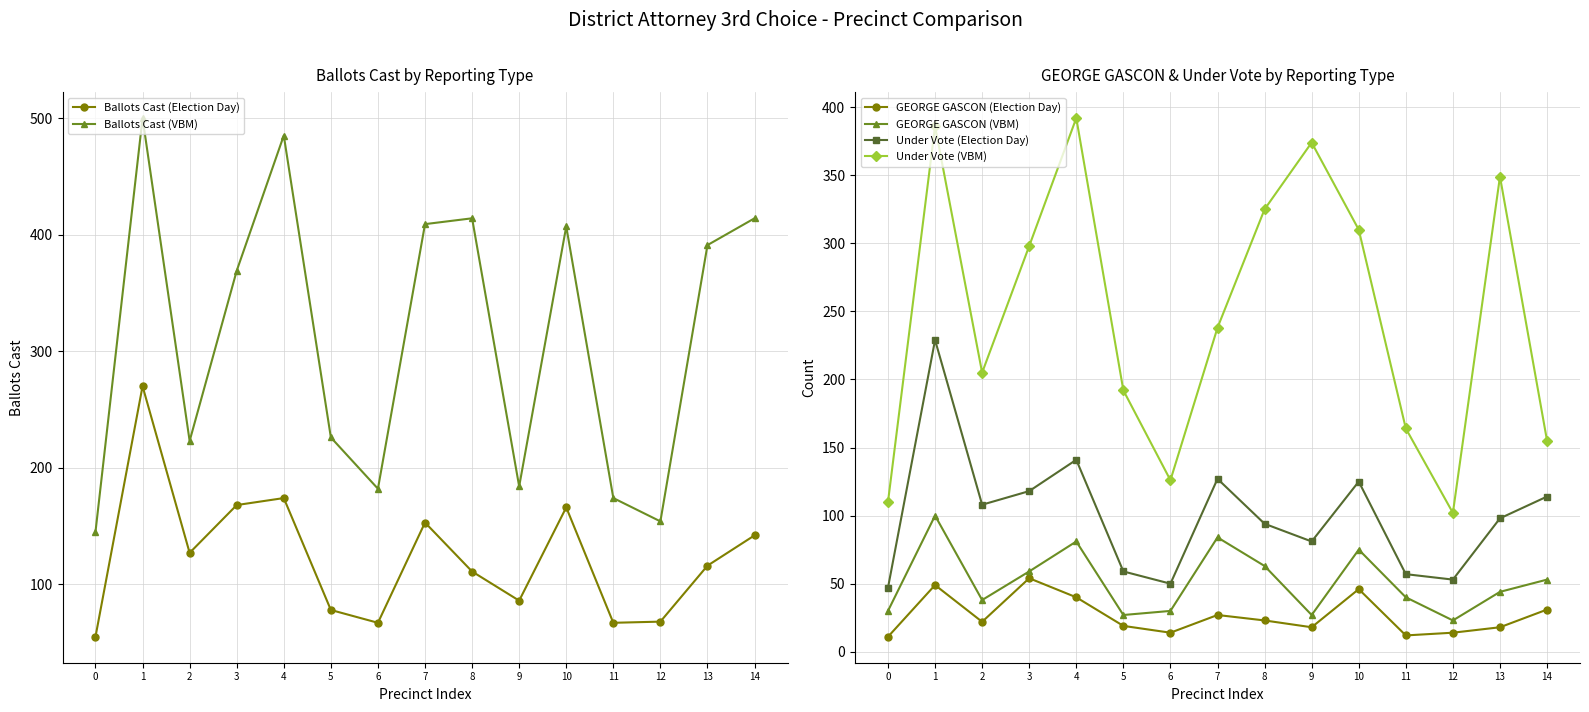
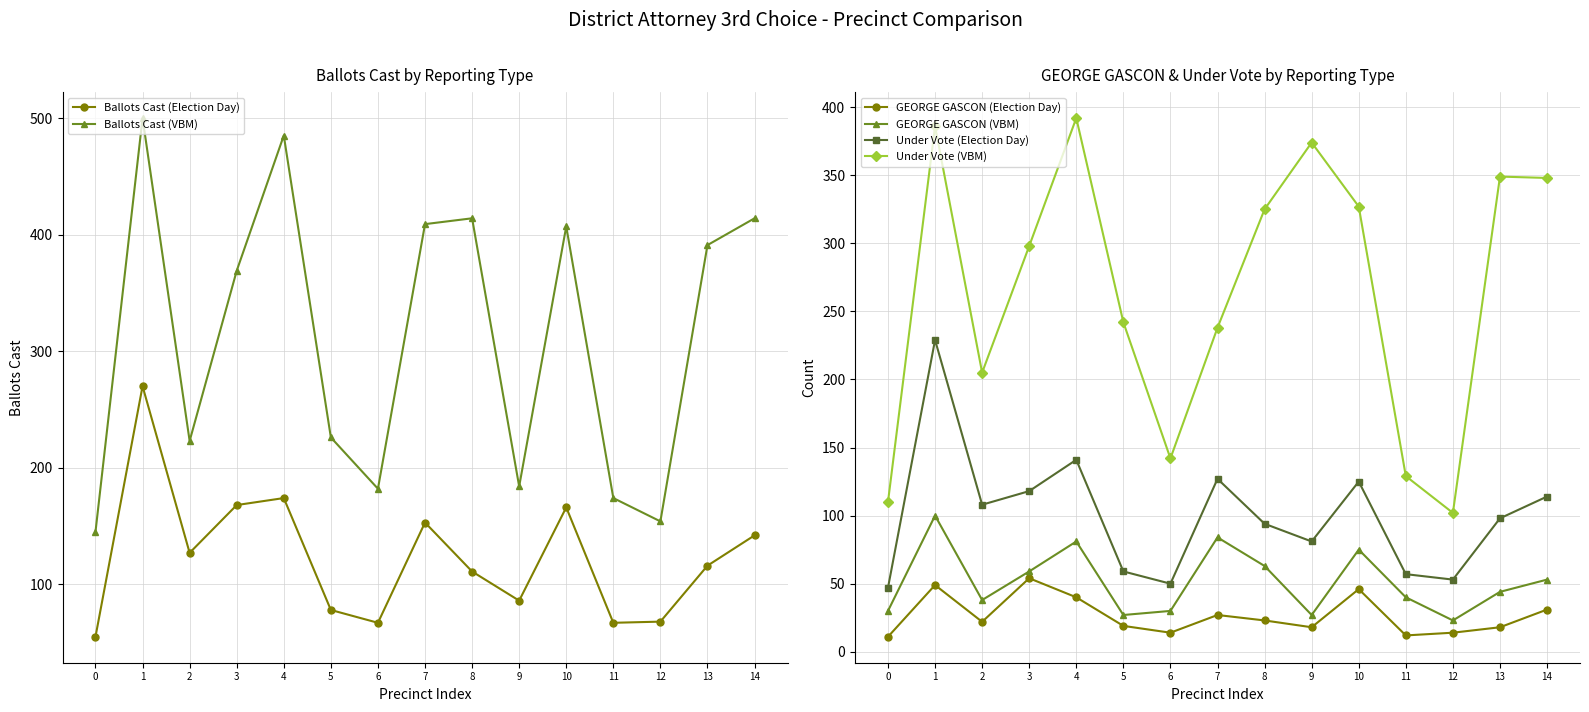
GEORGE GASCON & Under Vote by Reporting Type, Under Vote (VBM), 5: 192 -> 242
GEORGE GASCON & Under Vote by Reporting Type, Under Vote (VBM), 6: 126 -> 142
GEORGE GASCON & Under Vote by Reporting Type, Under Vote (VBM), 10: 310 -> 327
GEORGE GASCON & Under Vote by Reporting Type, Under Vote (VBM), 11: 164 -> 129
GEORGE GASCON & Under Vote by Reporting Type, Under Vote (VBM), 14: 155 -> 348
